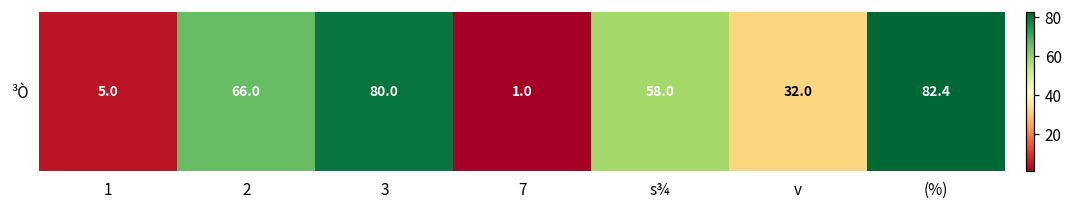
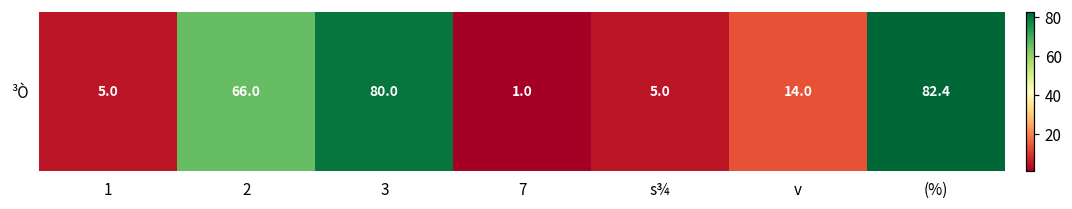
³Ò, s¾: 58.0 -> 5.0
³Ò, v: 32.0 -> 14.0
